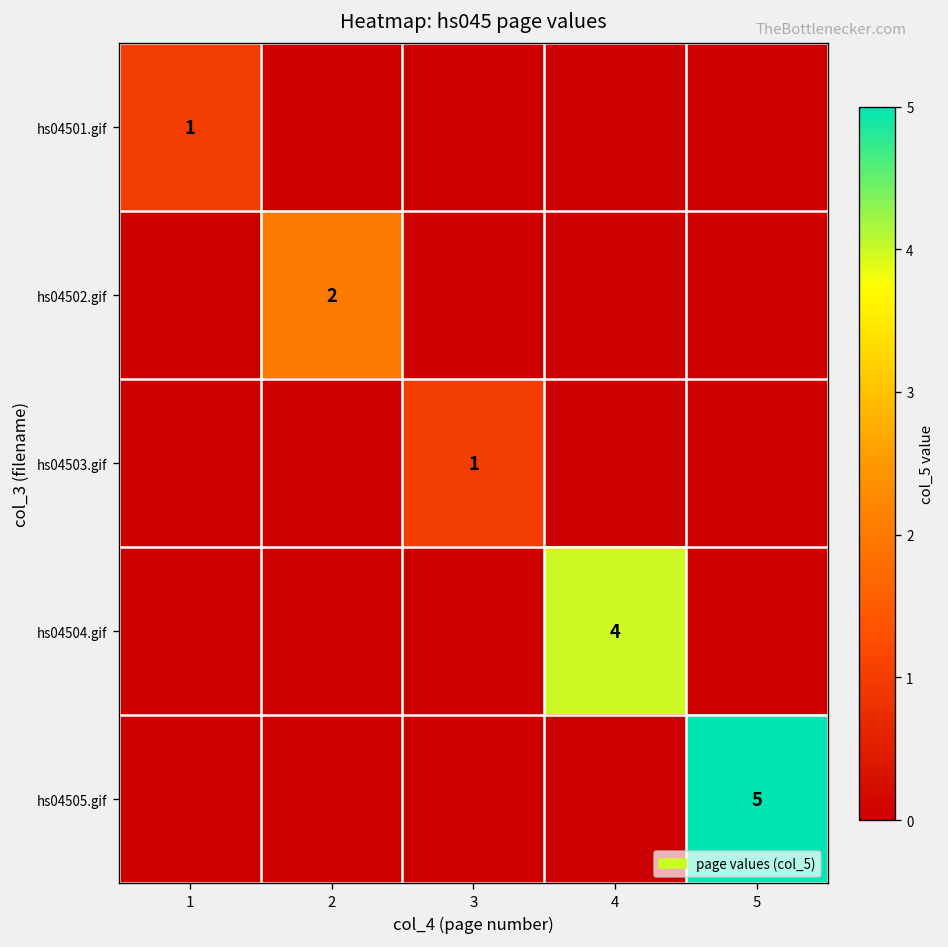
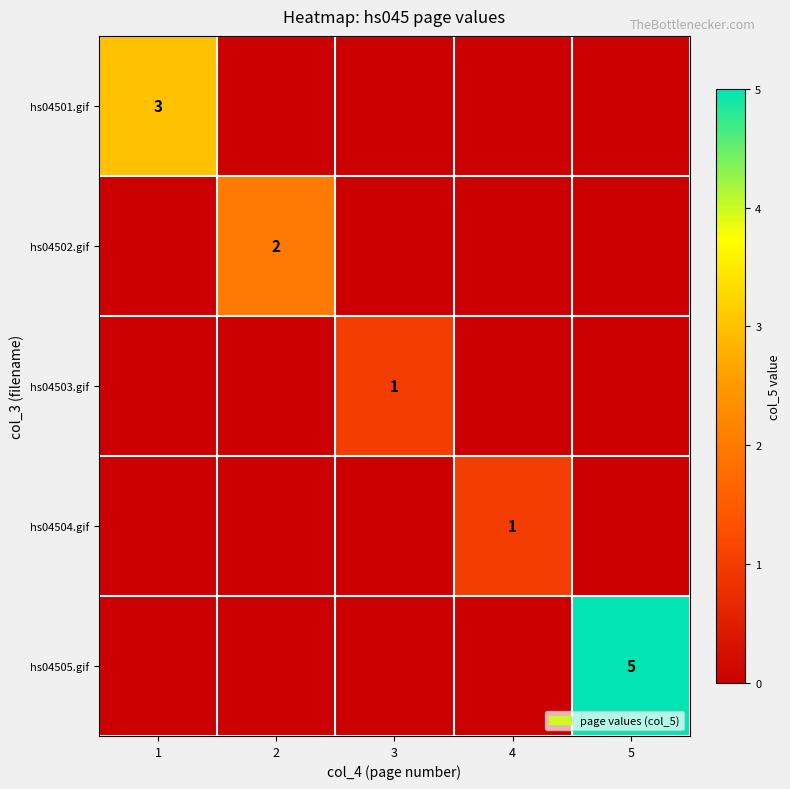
hs04501.gif, 1: 1 -> 3
hs04504.gif, 4: 4 -> 1
